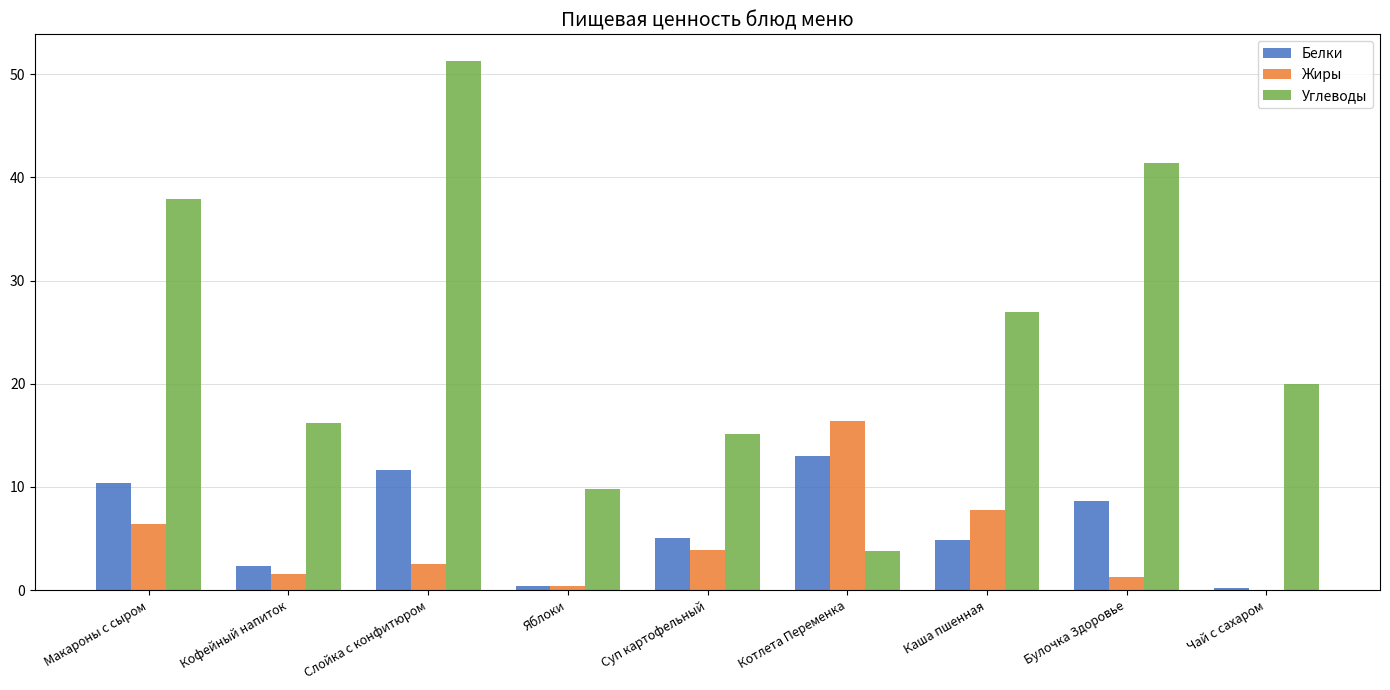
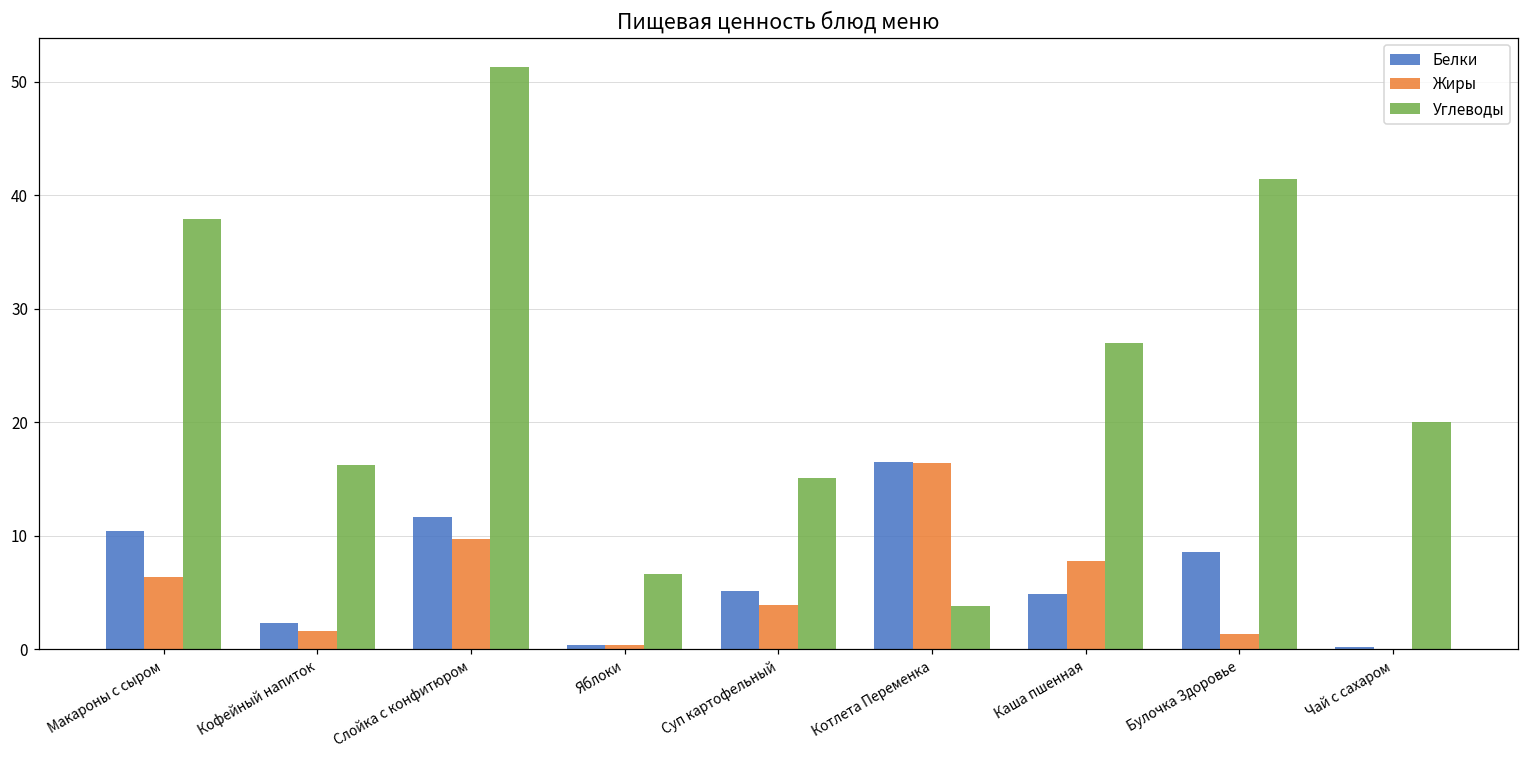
Жиры, Слойка с конфитюром: 2.5 -> 9.7
Углеводы, Яблоки: 9.8 -> 6.6
Белки, Котлета Переменка: 13.0 -> 16.5
